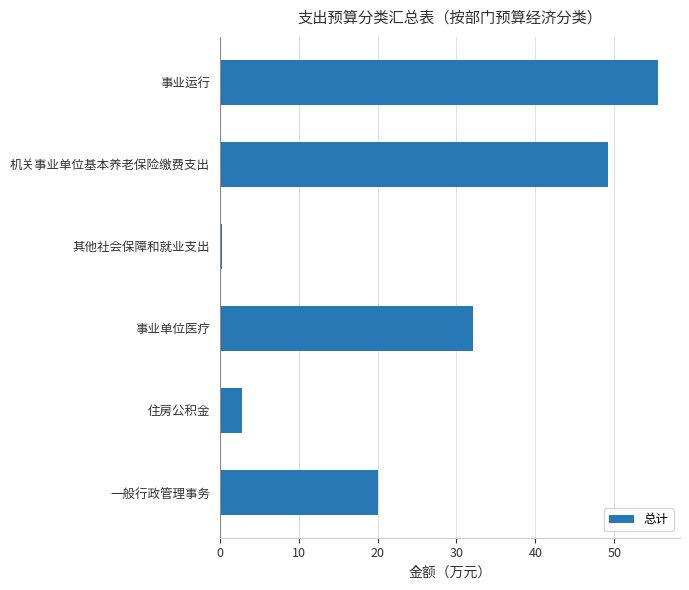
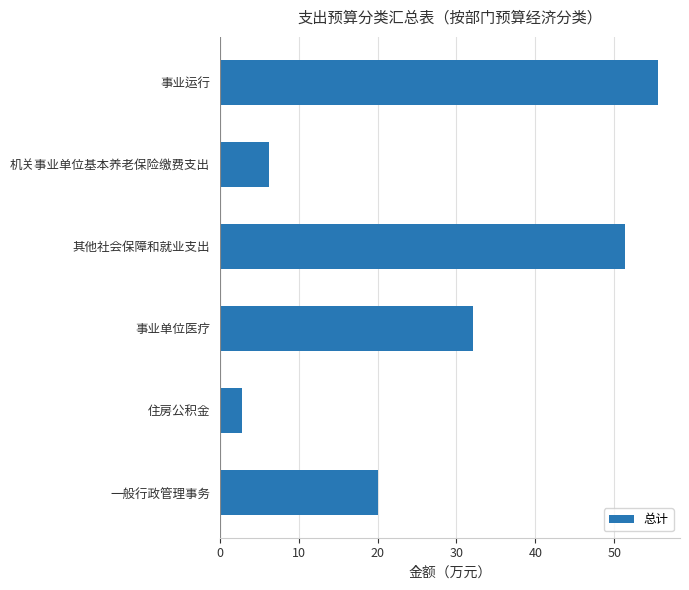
机关事业单位基本养老保险缴费支出: 49 -> 6
其他社会保障和就业支出: 0 -> 51
